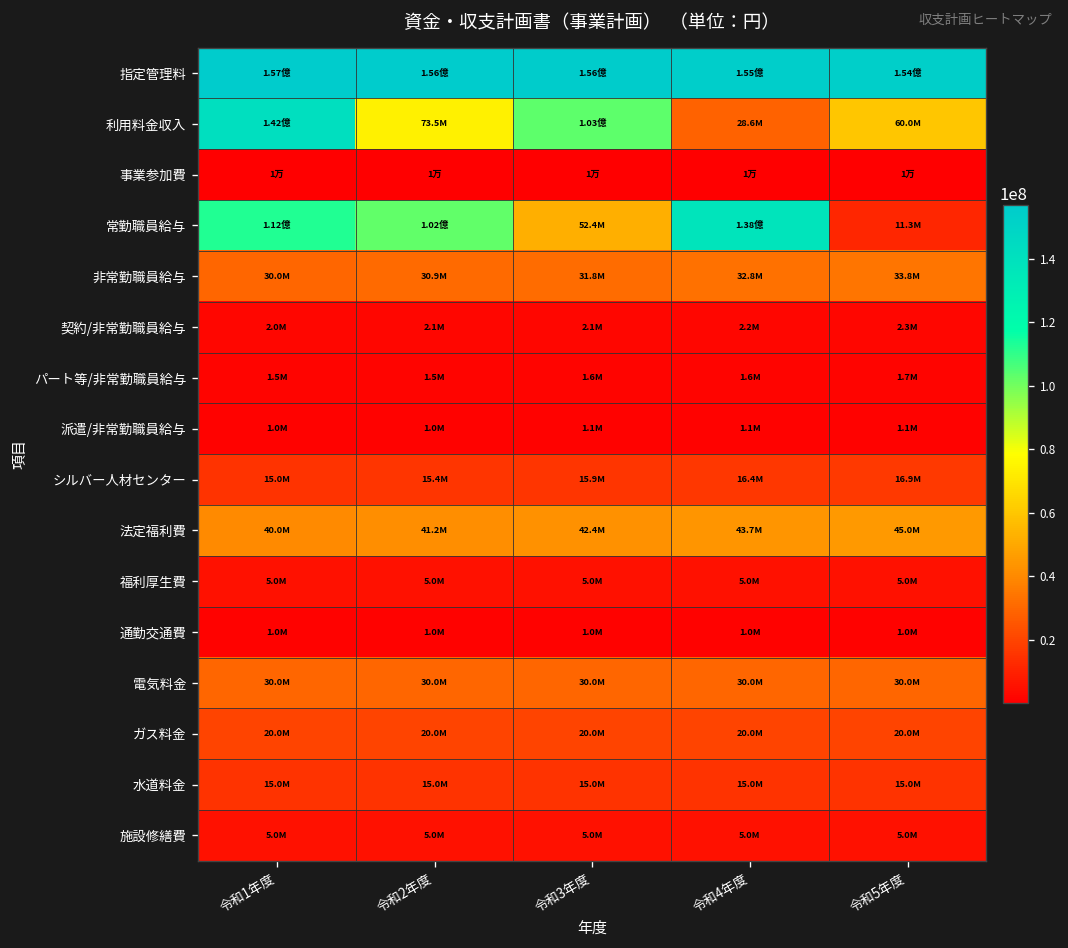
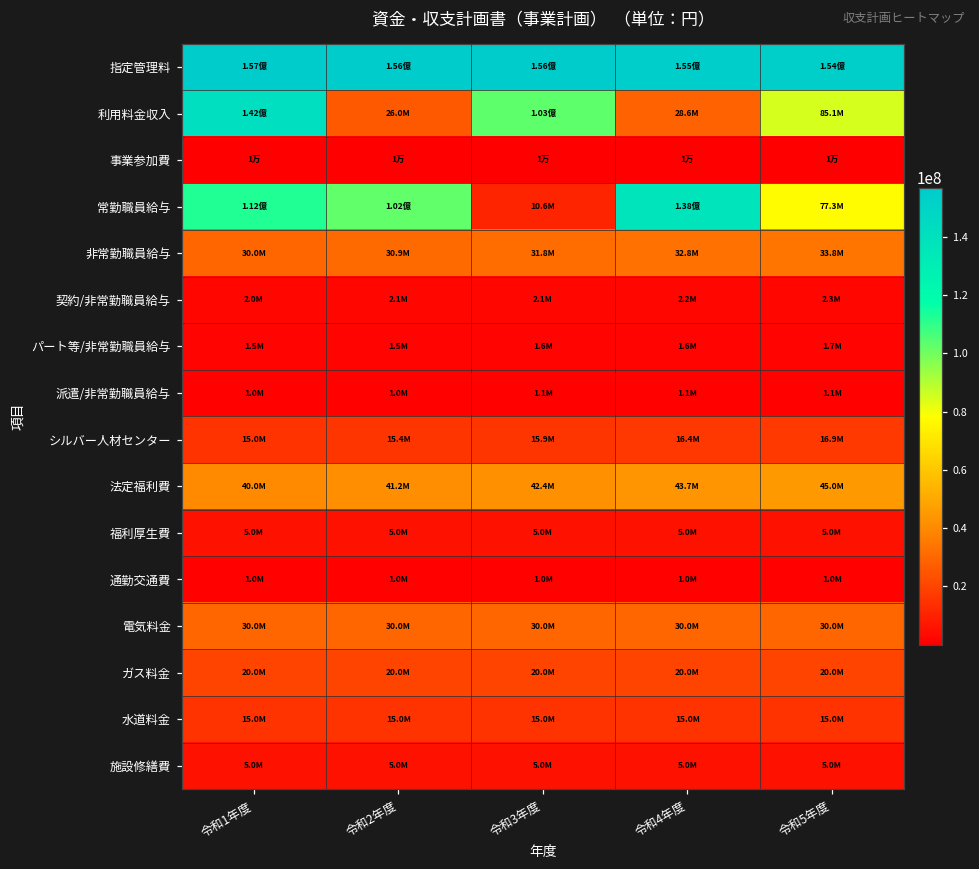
利用料金収入, 令和2年度: 73.5M -> 26.0M
利用料金収入, 令和5年度: 60.0M -> 85.1M
常勤職員給与, 令和3年度: 52.4M -> 10.6M
常勤職員給与, 令和5年度: 11.3M -> 77.3M
